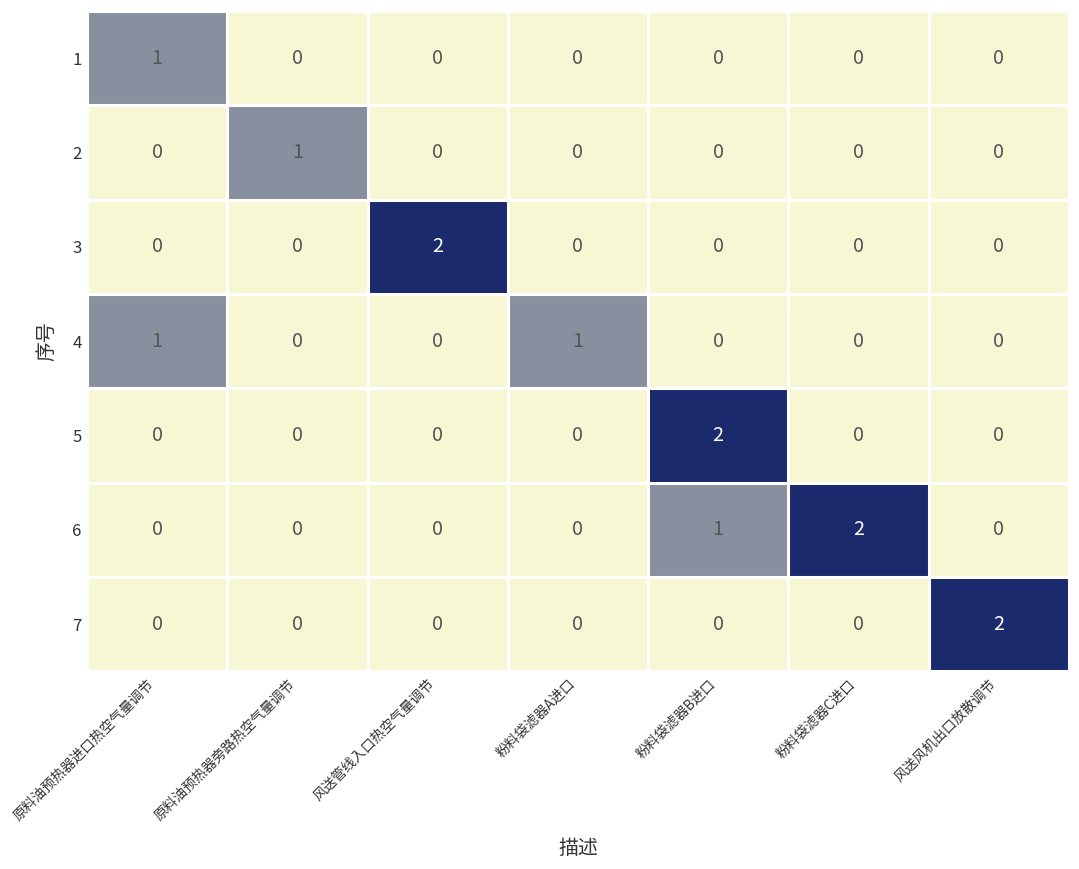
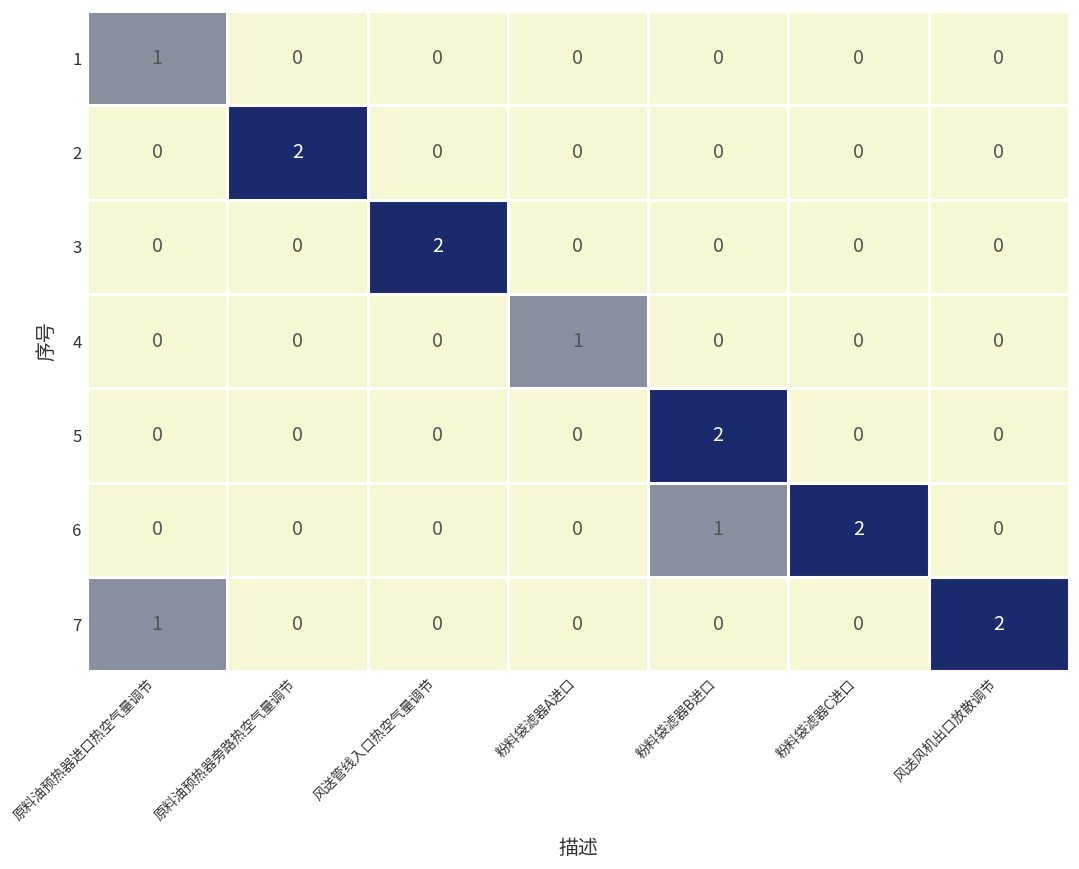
2, 原料油预热器旁路热空气量调节: 1 -> 2
4, 原料油预热器进口热空气量调节: 1 -> 0
7, 原料油预热器进口热空气量调节: 0 -> 1
